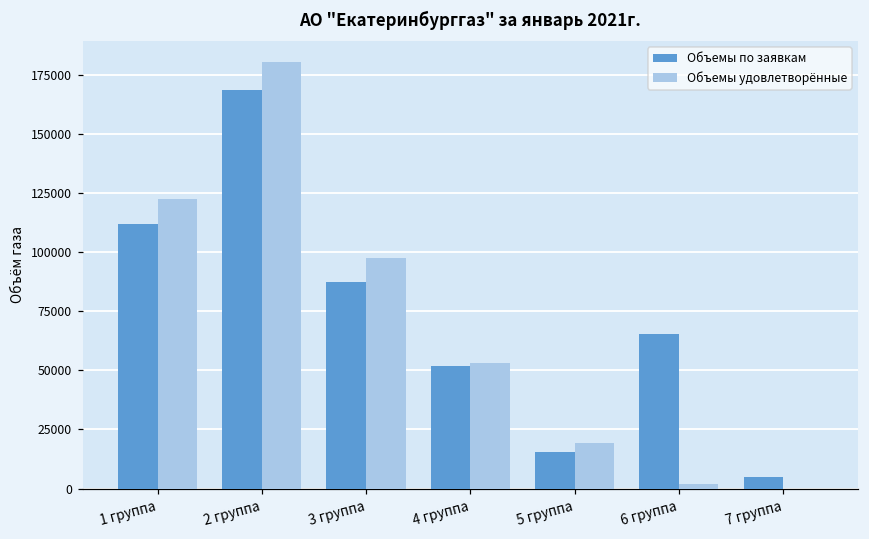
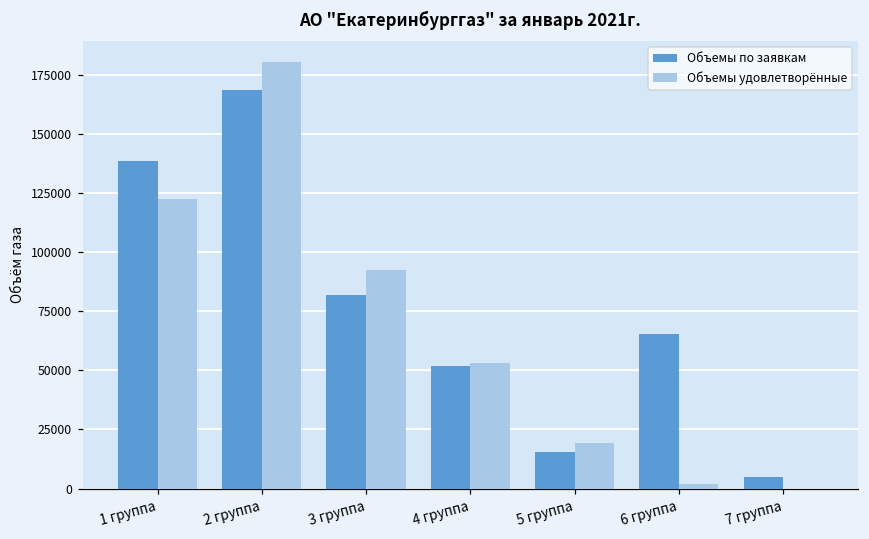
Объемы по заявкам, 1 группа: 112000 -> 138000
Объемы по заявкам, 3 группа: 87000 -> 82000
Объемы удовлетворённые, 3 группа: 98000 -> 92000
